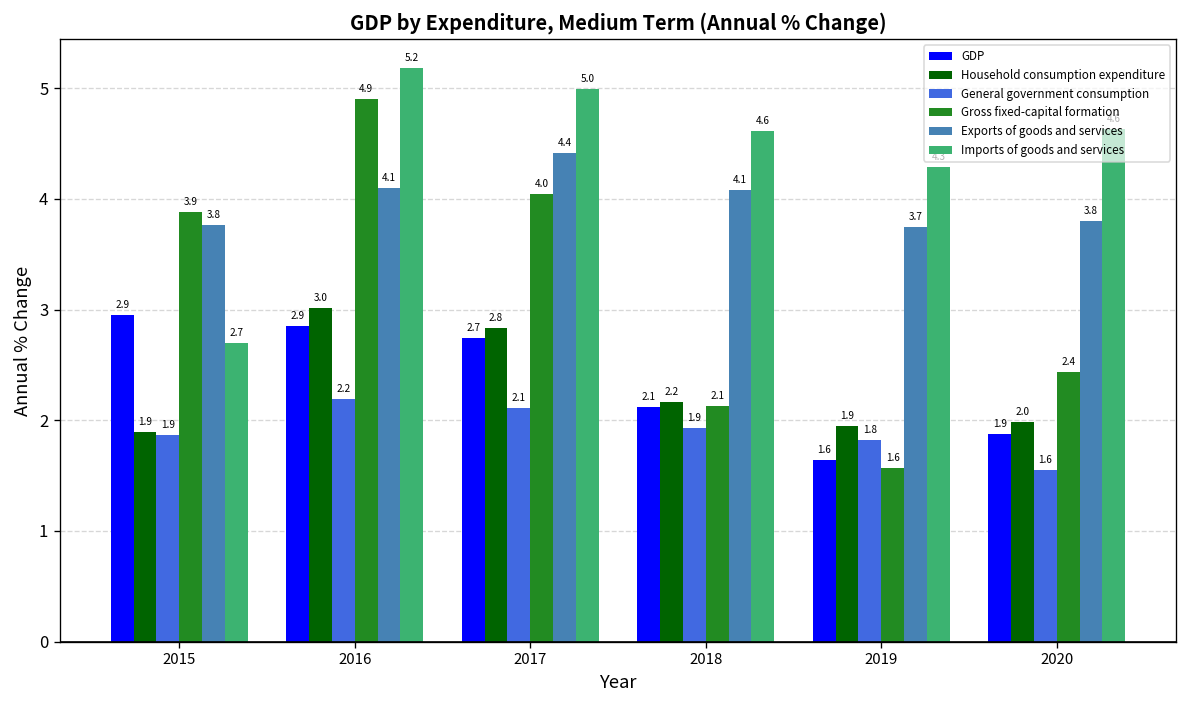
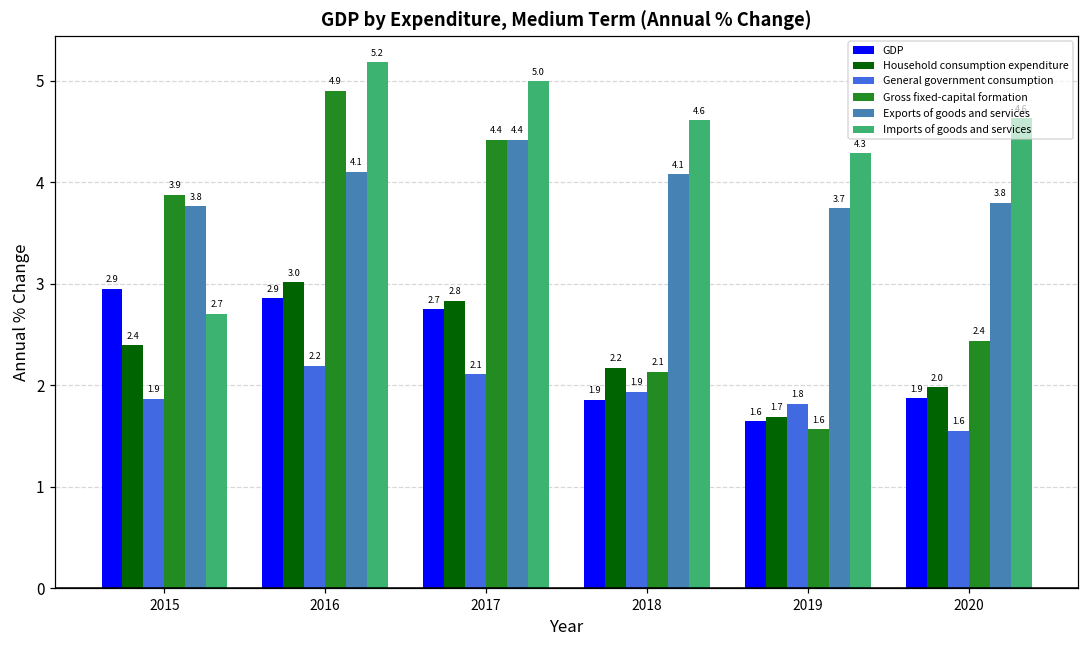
Household consumption expenditure, 2015: 1.9 -> 2.4
Gross fixed-capital formation, 2017: 4.0 -> 4.4
GDP, 2018: 2.1 -> 1.9
Household consumption expenditure, 2019: 1.9 -> 1.7
